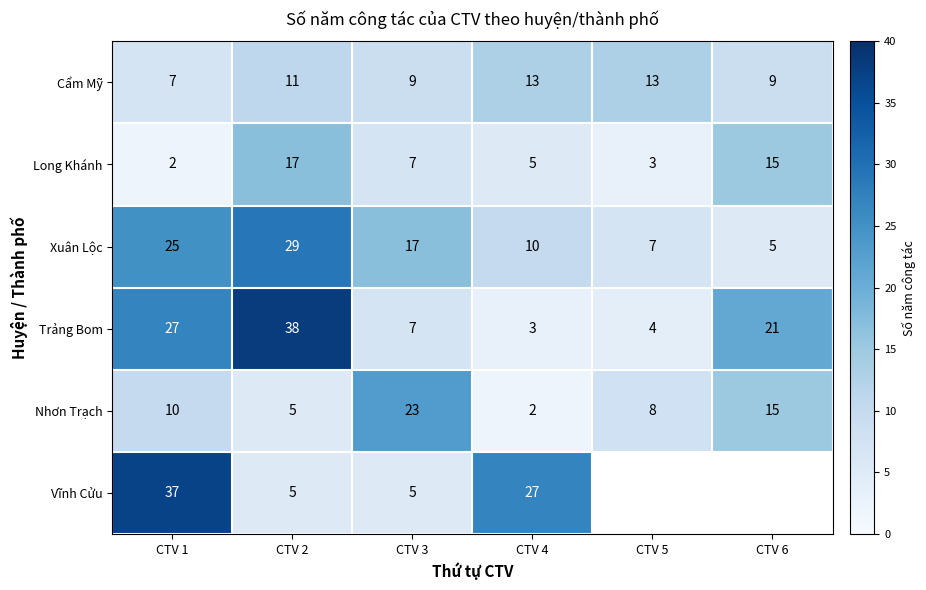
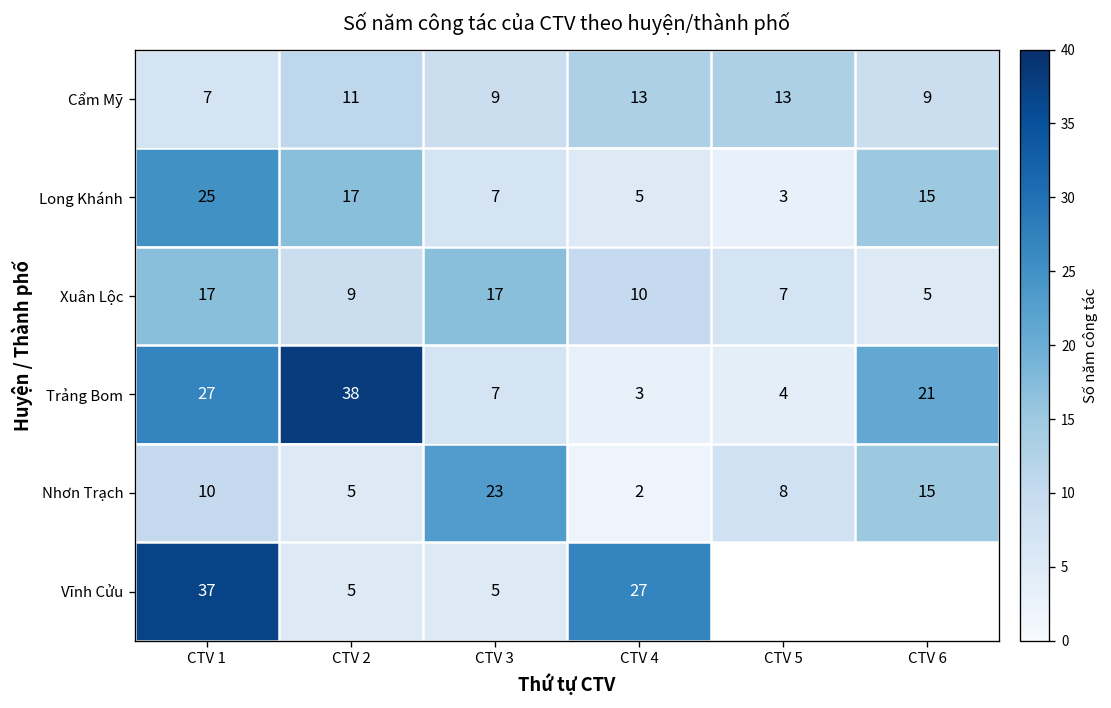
Long Khánh, CTV 1: 2 -> 25
Xuân Lộc, CTV 1: 25 -> 17
Xuân Lộc, CTV 2: 29 -> 9
